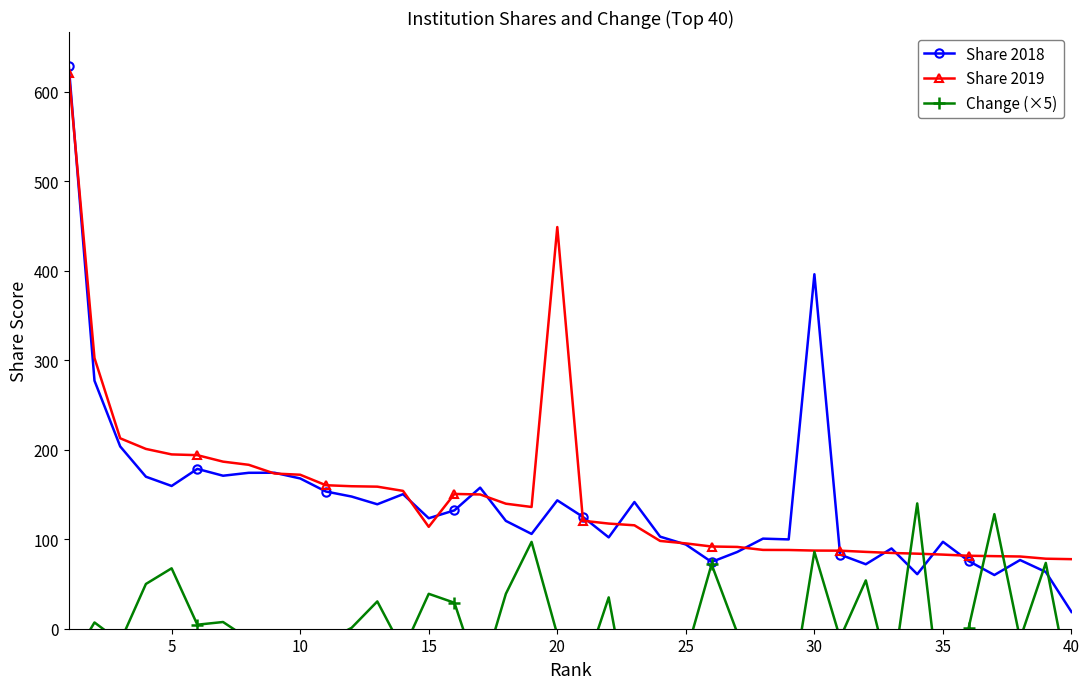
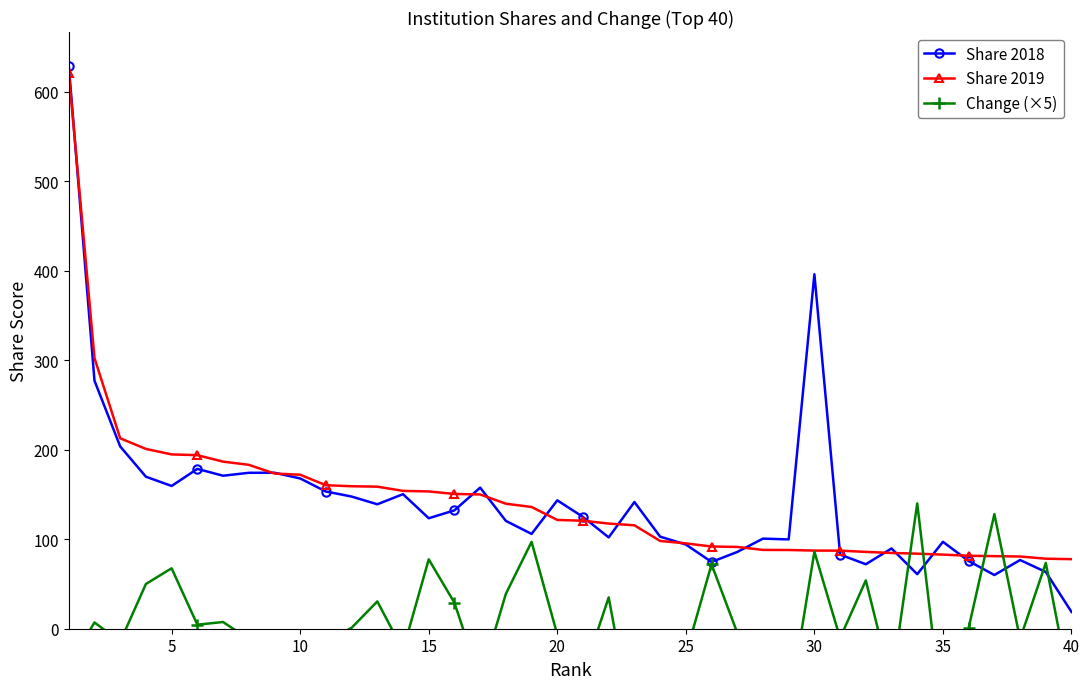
Share 2019, 15: 110 -> 150
Change (×5), 15: 40 -> 80
Share 2019, 20: 450 -> 120
